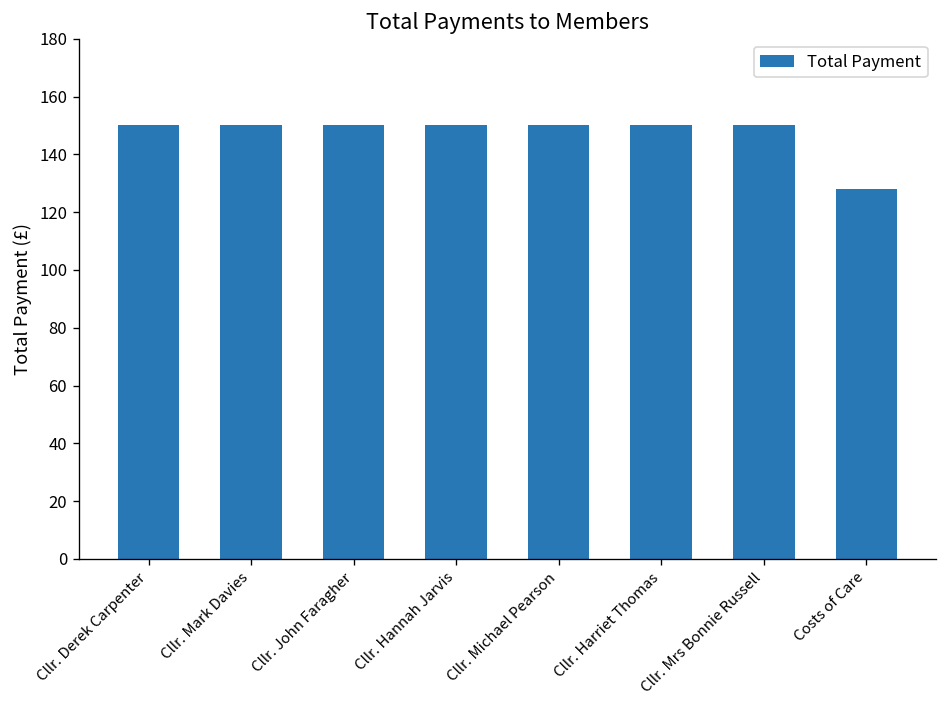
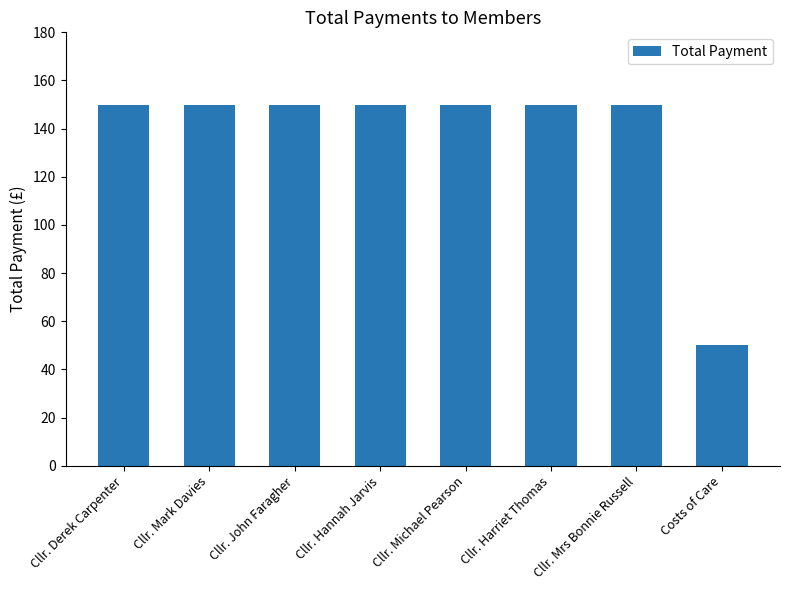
Costs of Care: 128 -> 50
